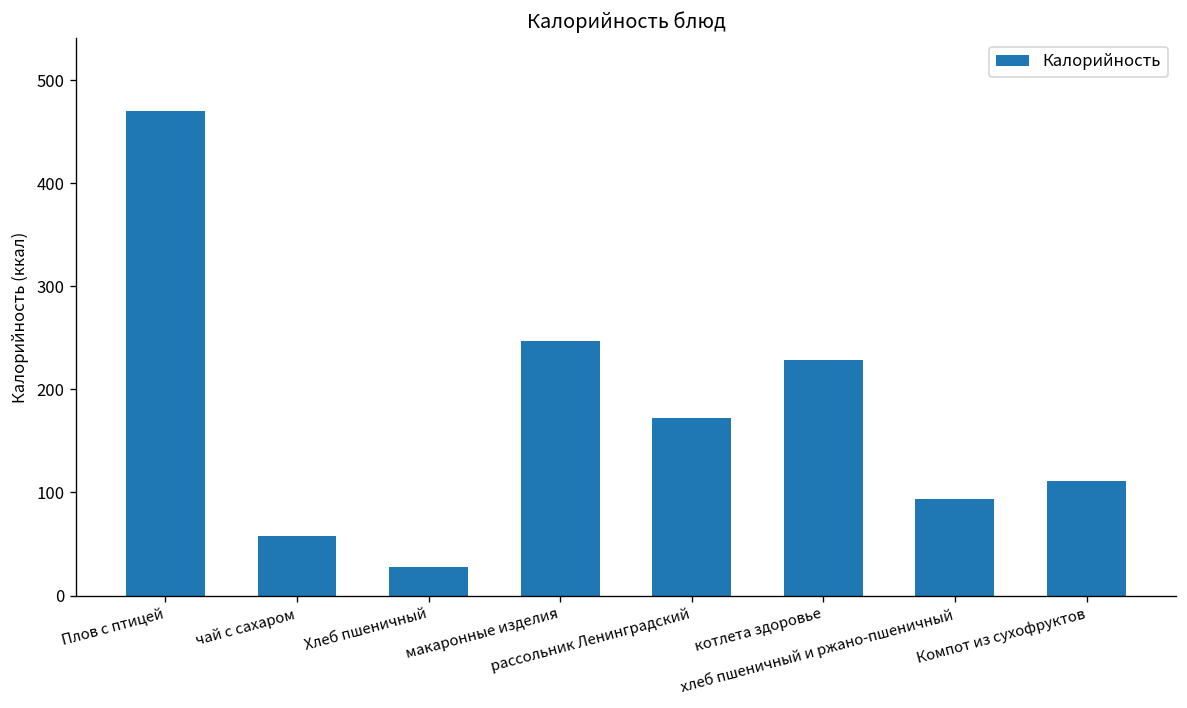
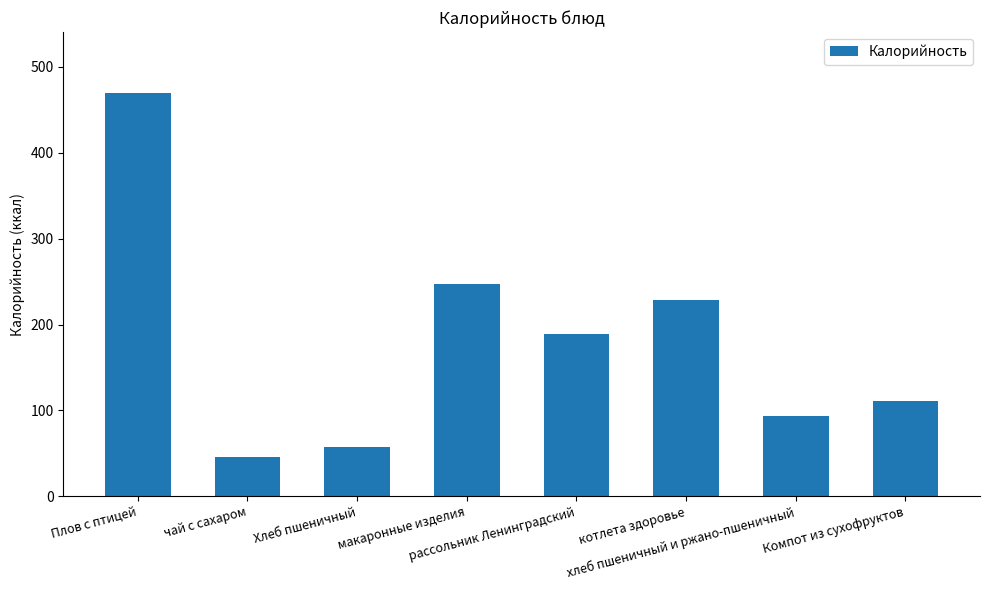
чай с сахаром: 60 -> 50
Хлеб пшеничный: 30 -> 60
рассольник Ленинградский: 170 -> 190
